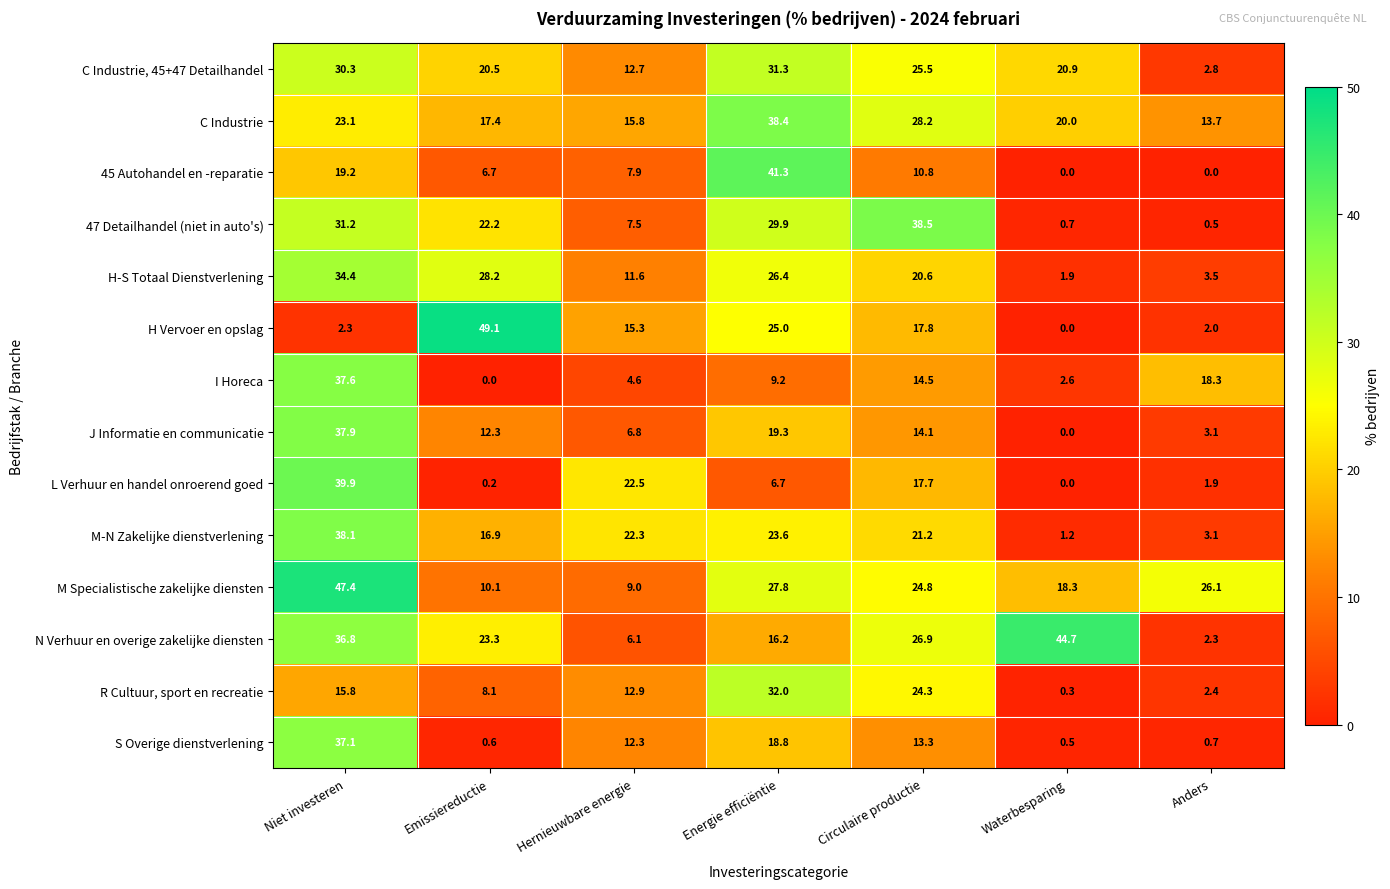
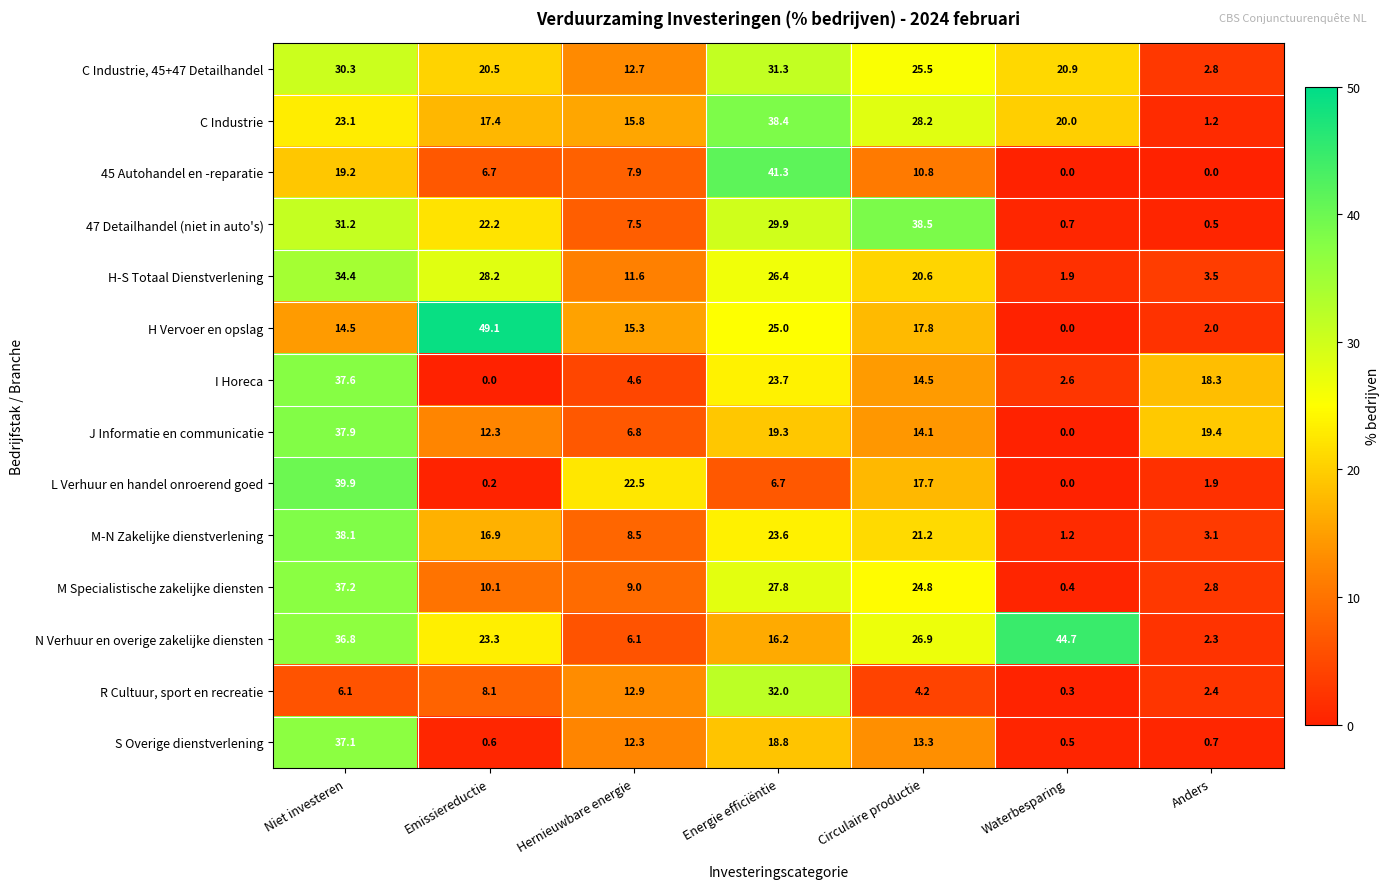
C Industrie, Anders: 13.7 -> 1.2
H Vervoer en opslag, Niet investeren: 2.3 -> 14.5
I Horeca, Energie efficiëntie: 9.2 -> 23.7
J Informatie en communicatie, Anders: 3.1 -> 19.4
M-N Zakelijke dienstverlening, Hernieuwbare energie: 22.3 -> 8.5
M Specialistische zakelijke diensten, Niet investeren: 47.4 -> 37.2
M Specialistische zakelijke diensten, Waterbesparing: 18.3 -> 0.4
M Specialistische zakelijke diensten, Anders: 26.1 -> 2.8
R Cultuur, sport en recreatie, Niet investeren: 15.8 -> 6.1
R Cultuur, sport en recreatie, Circulaire productie: 24.3 -> 4.2
